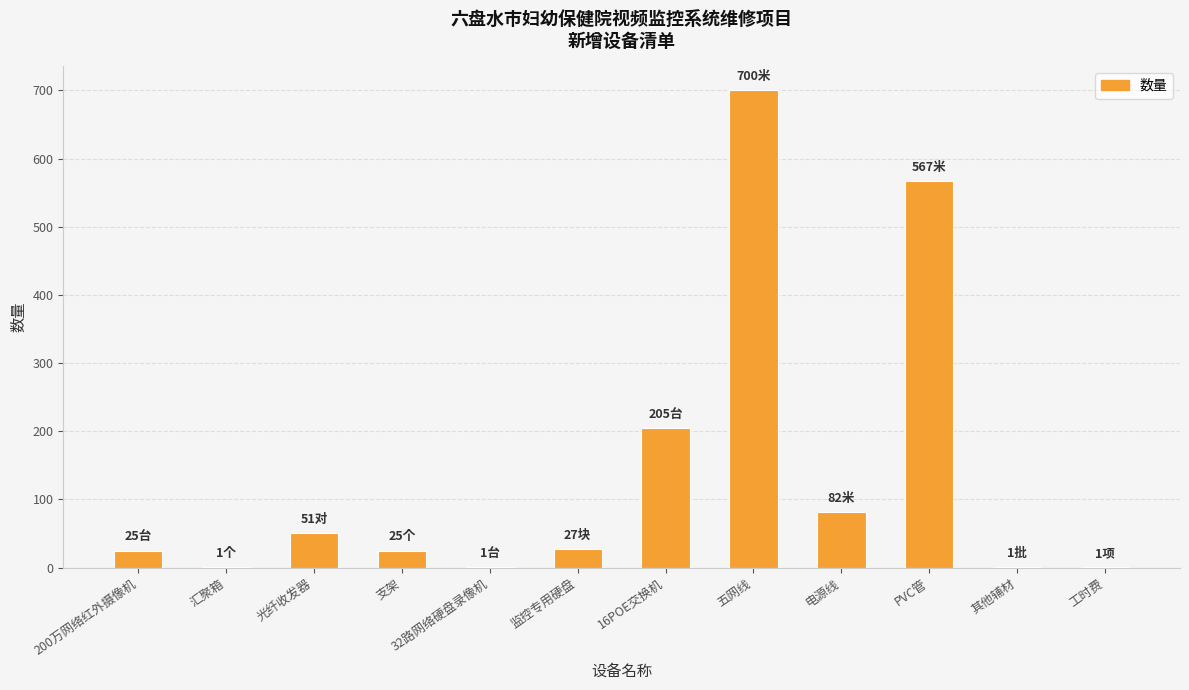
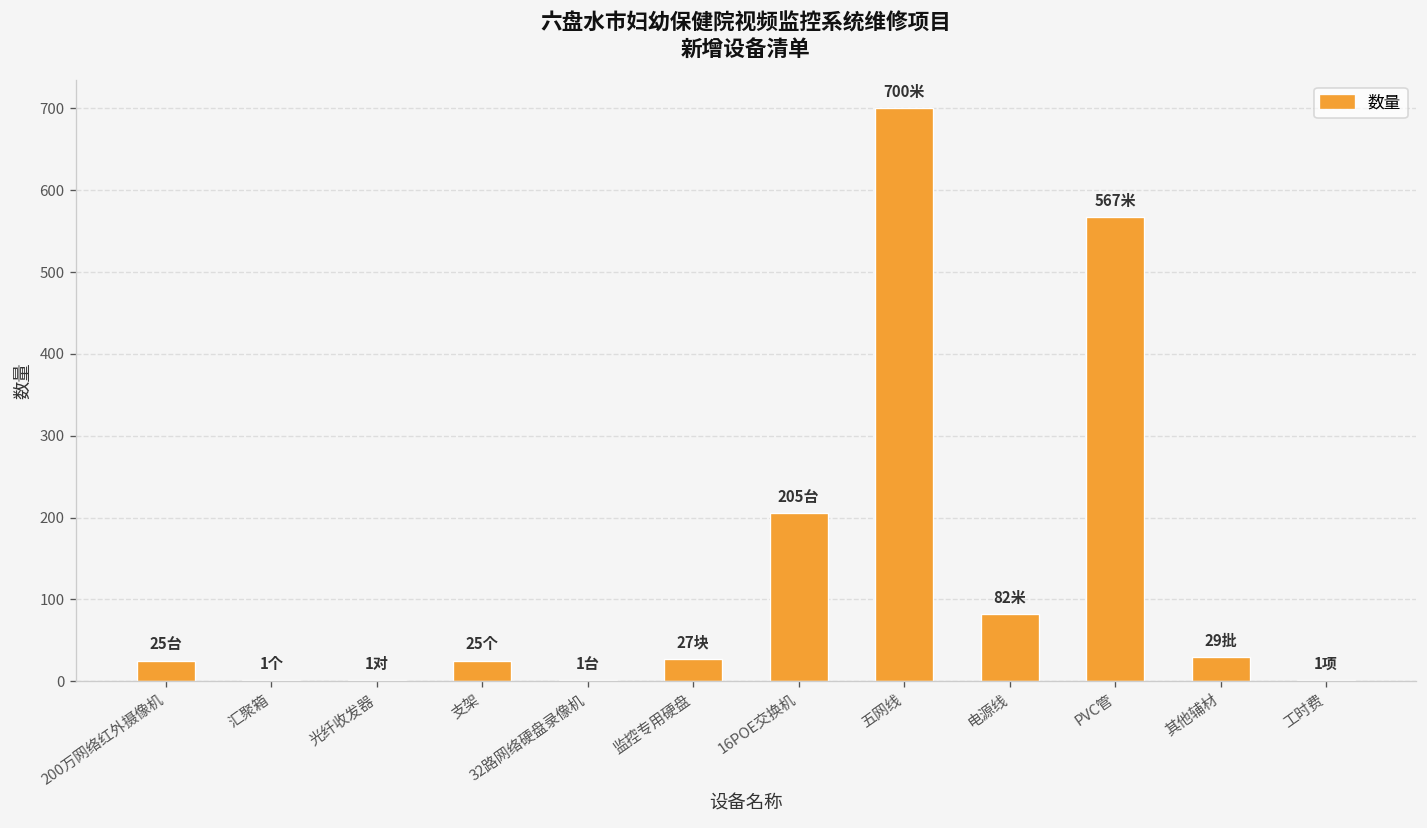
光纤收发器: 51对 -> 1对
其他辅材: 1批 -> 29批
